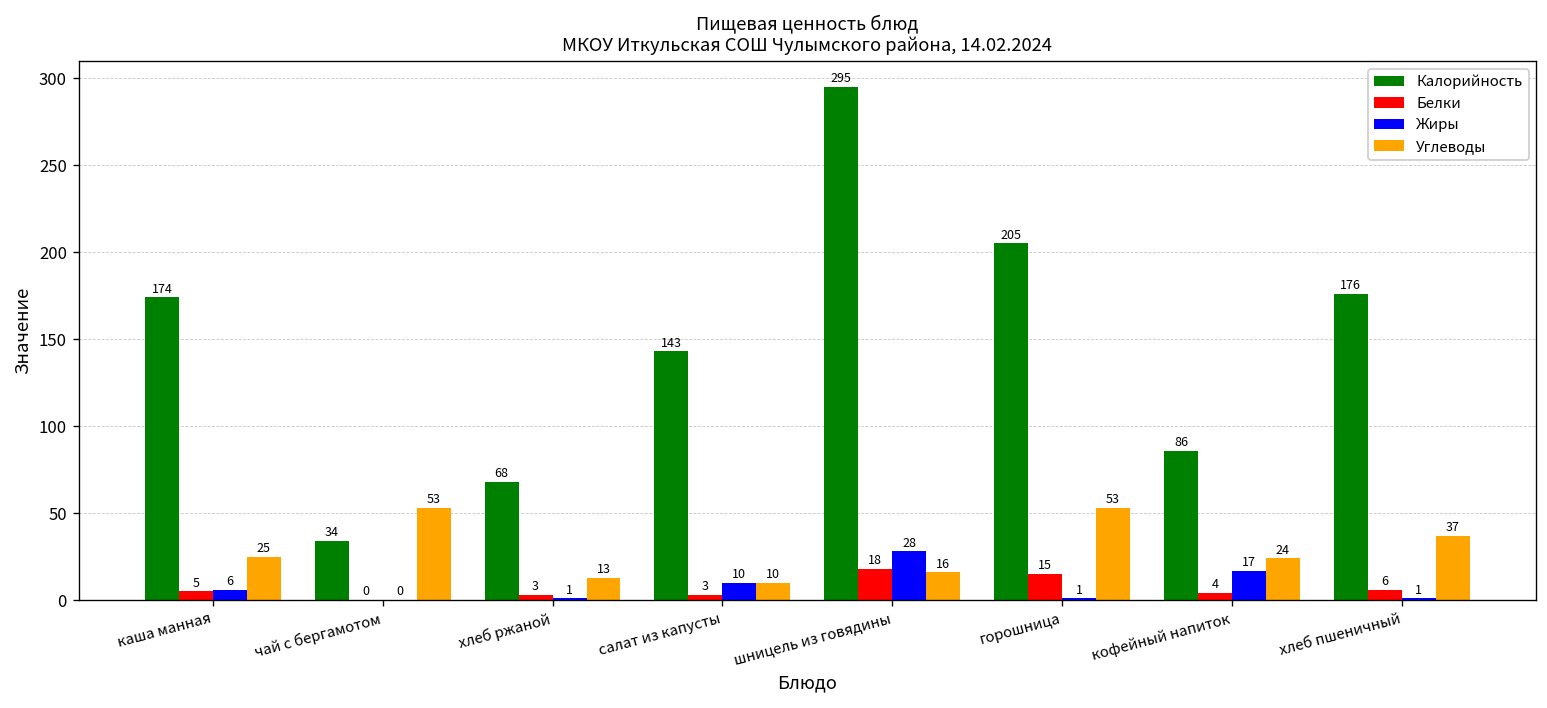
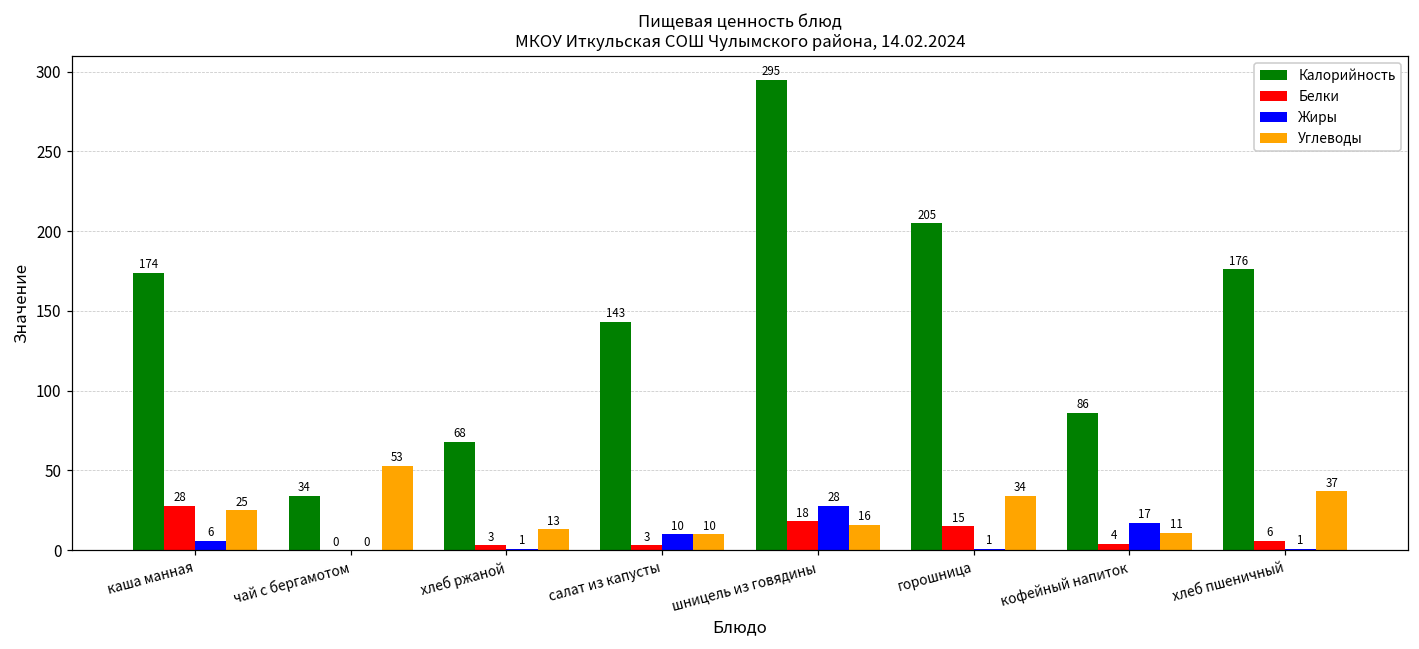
Белки, каша манная: 5 -> 28
Углеводы, горошница: 53 -> 34
Углеводы, кофейный напиток: 24 -> 11
